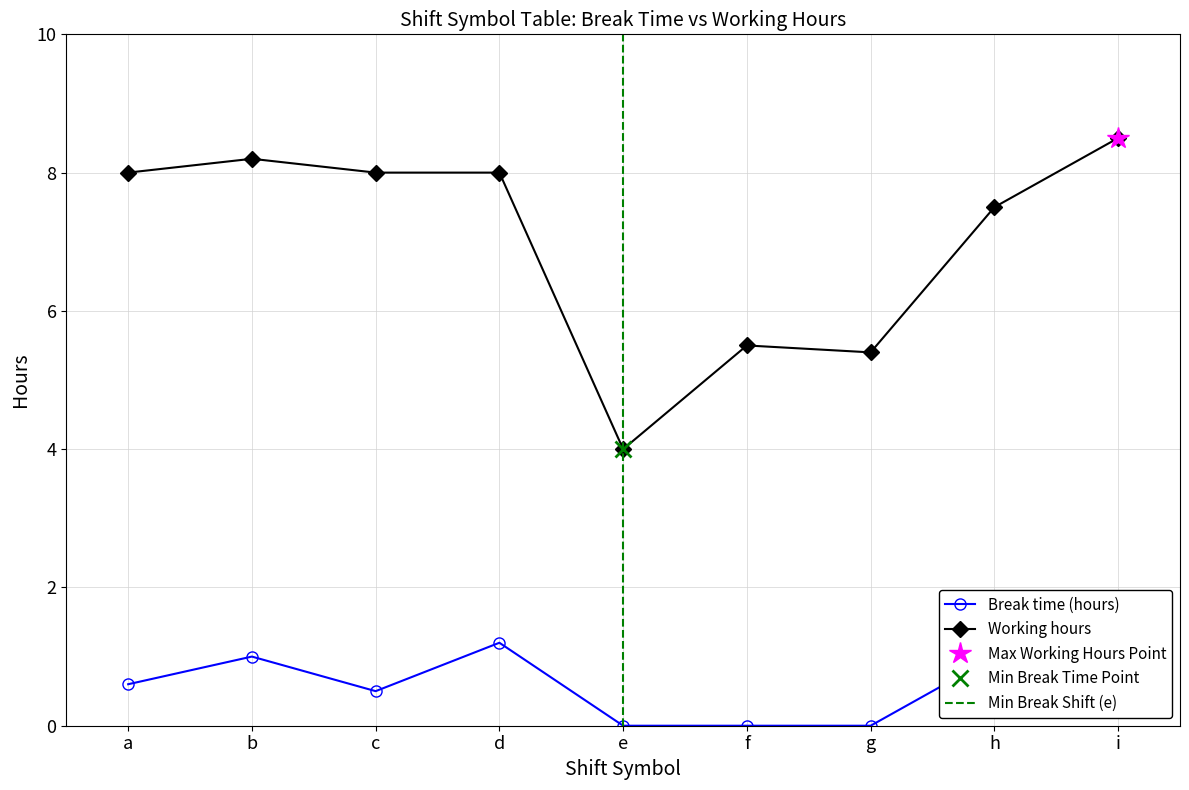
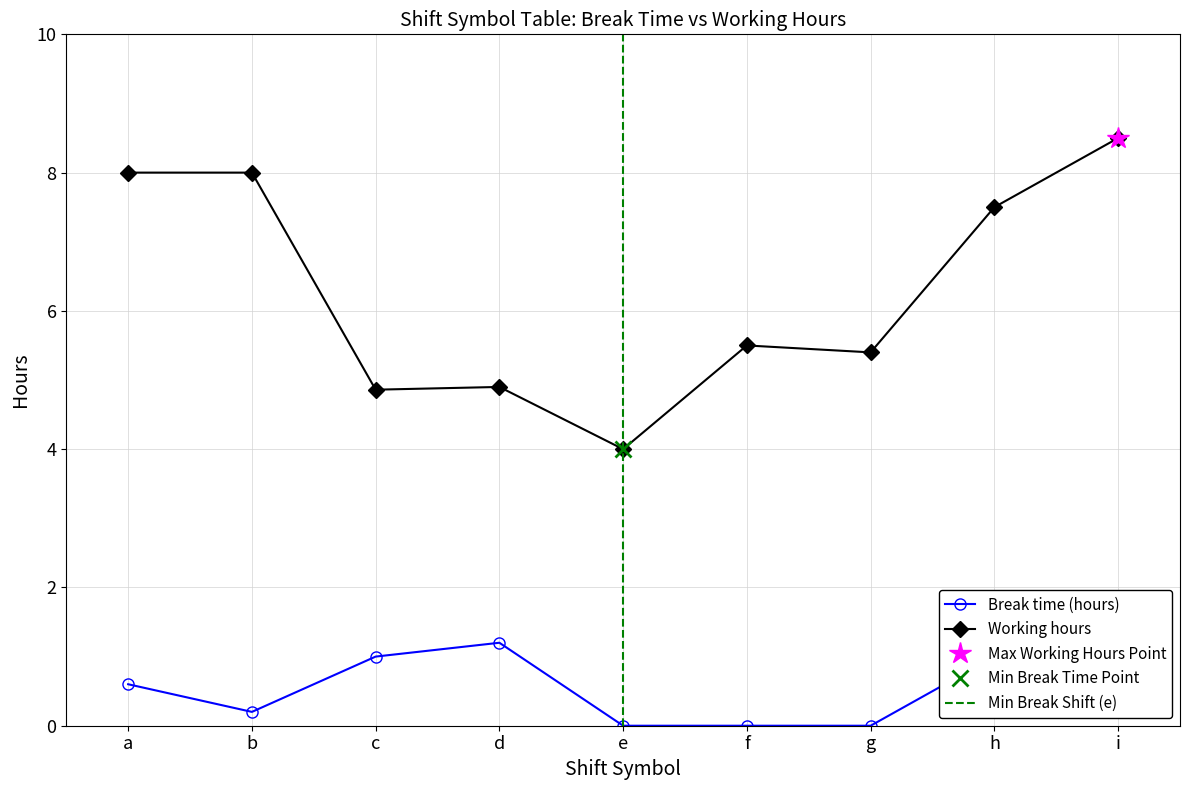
Break time (hours), b: 1.0 -> 0.2
Working hours, b: 8.2 -> 8.0
Break time (hours), c: 0.5 -> 1.0
Working hours, c: 8.0 -> 4.9
Working hours, d: 8.0 -> 4.9
